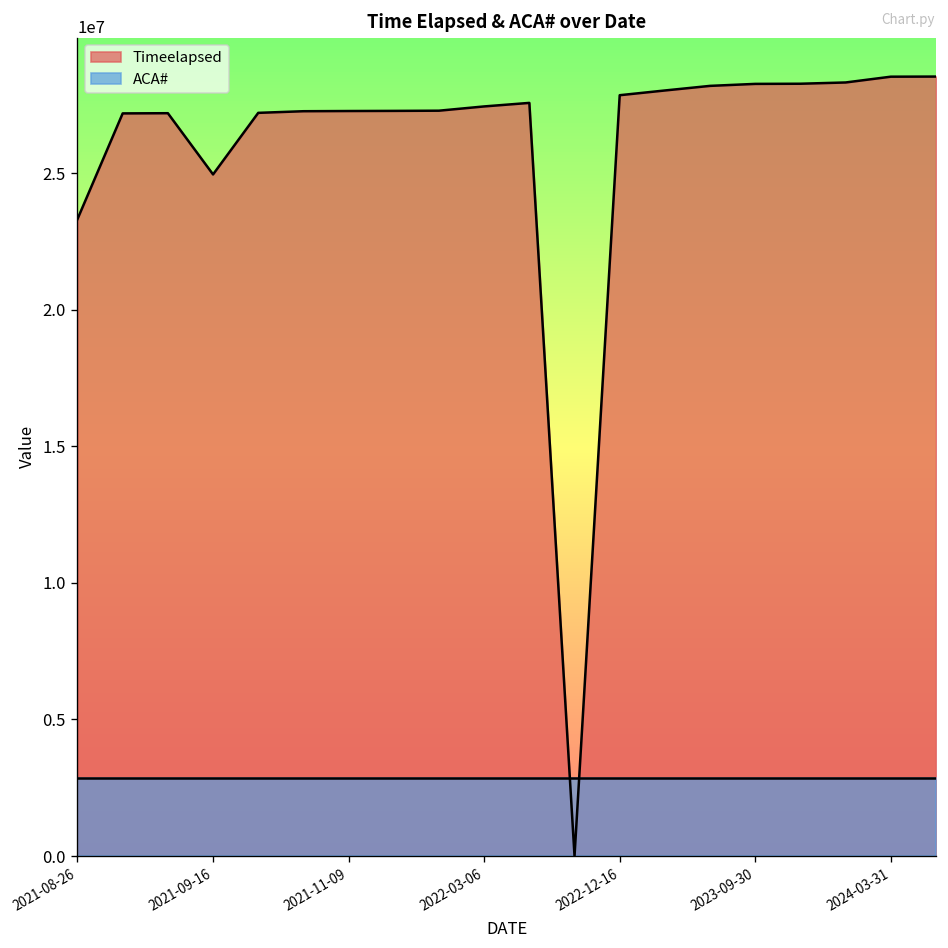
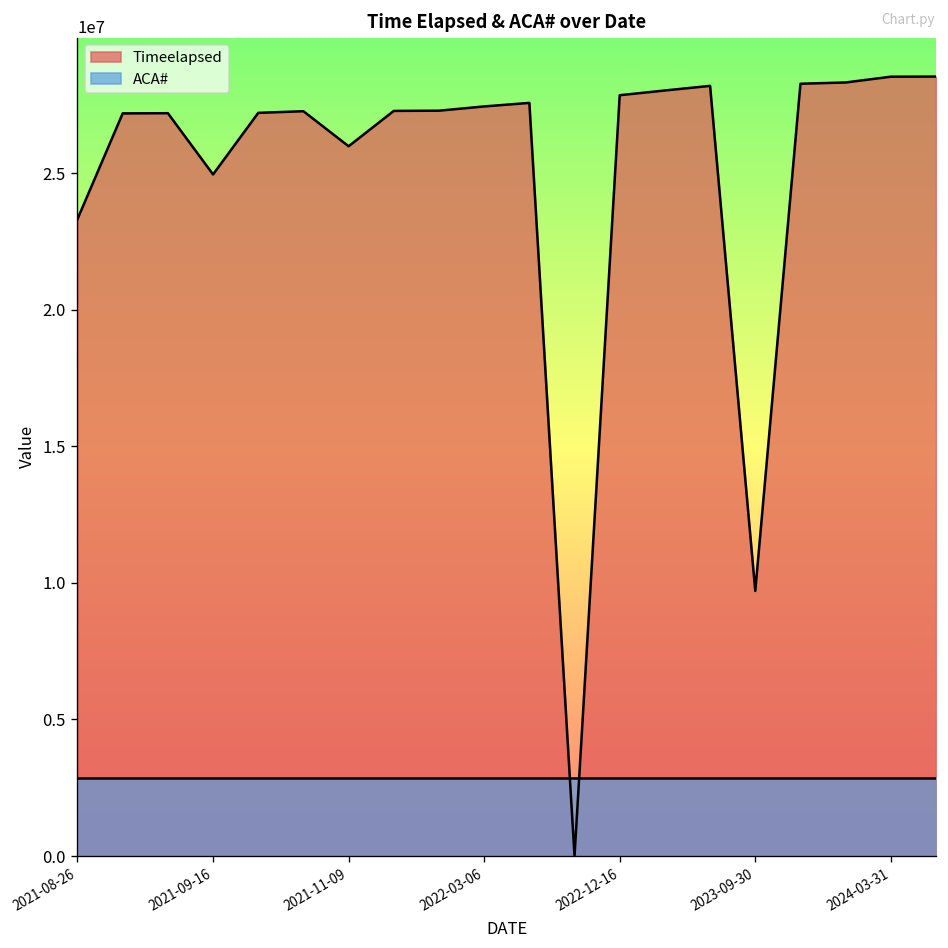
Timeelapsed, 2021-11-09: 27300000 -> 26000000
Timeelapsed, 2023-09-30: 28300000 -> 9700000
